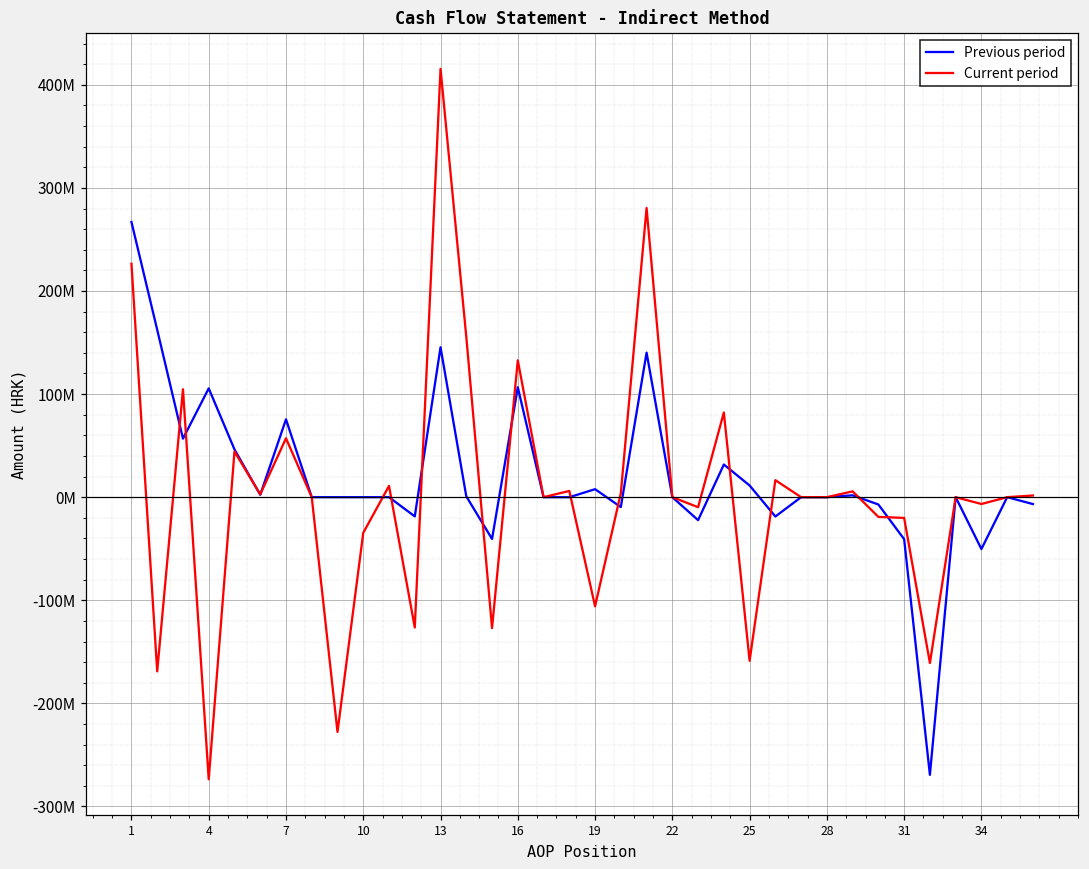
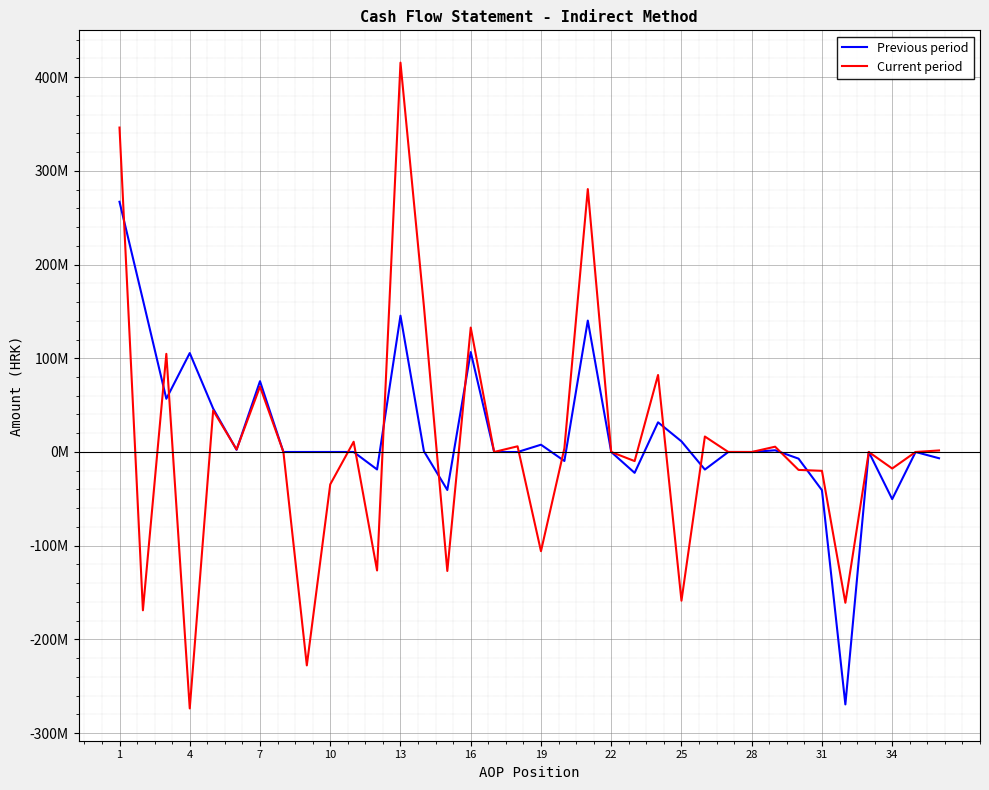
Current period, 1: 230000000 -> 350000000
Current period, 7: 60000000 -> 70000000
Current period, 34: -10000000 -> -20000000
